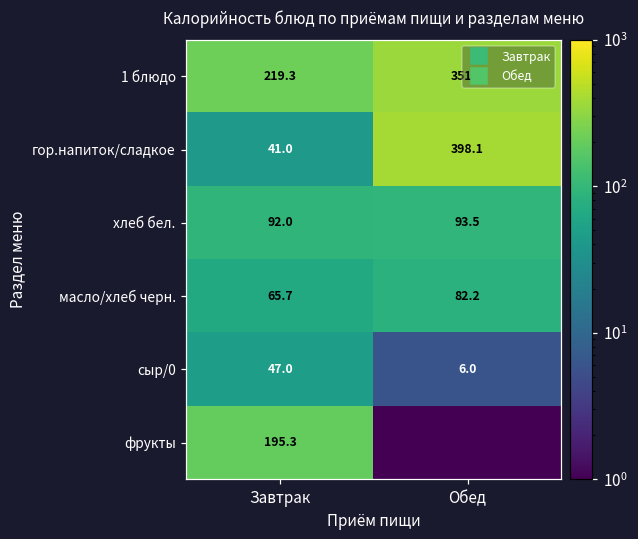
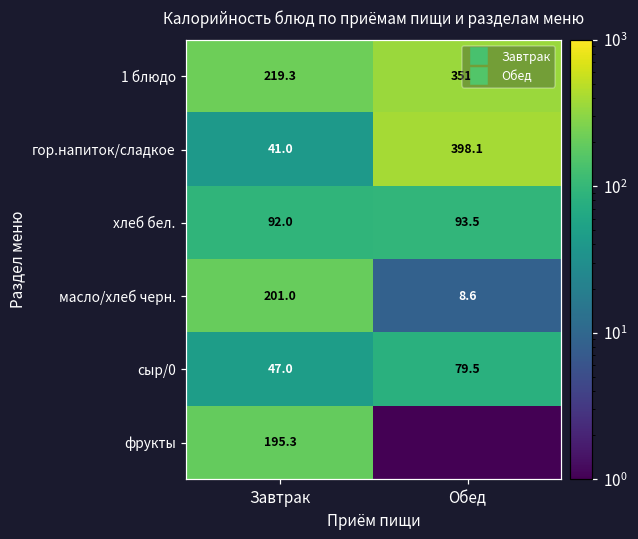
масло/хлеб черн., Завтрак: 65.7 -> 201.0
масло/хлеб черн., Обед: 82.2 -> 8.6
сыр/0, Обед: 6.0 -> 79.5
